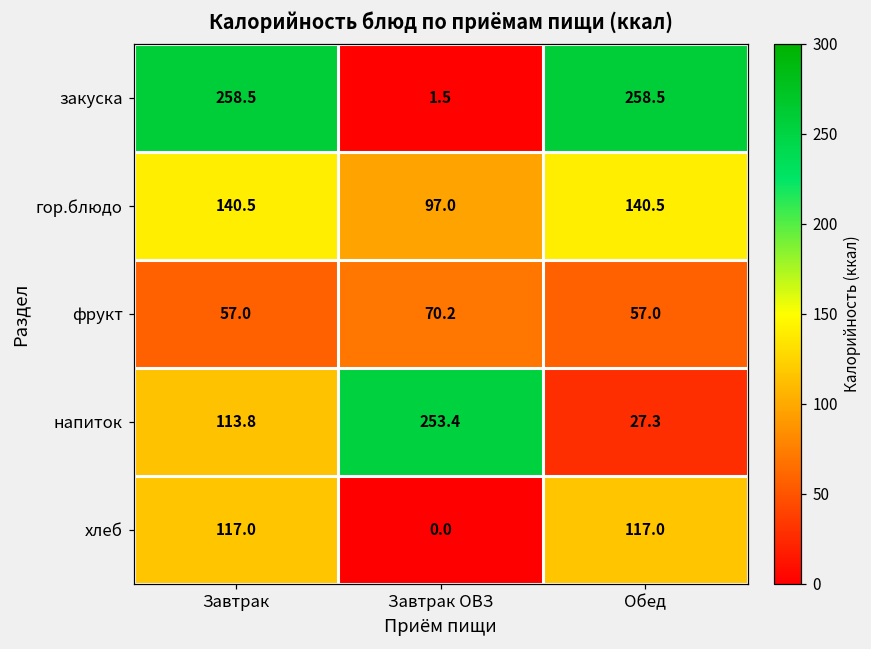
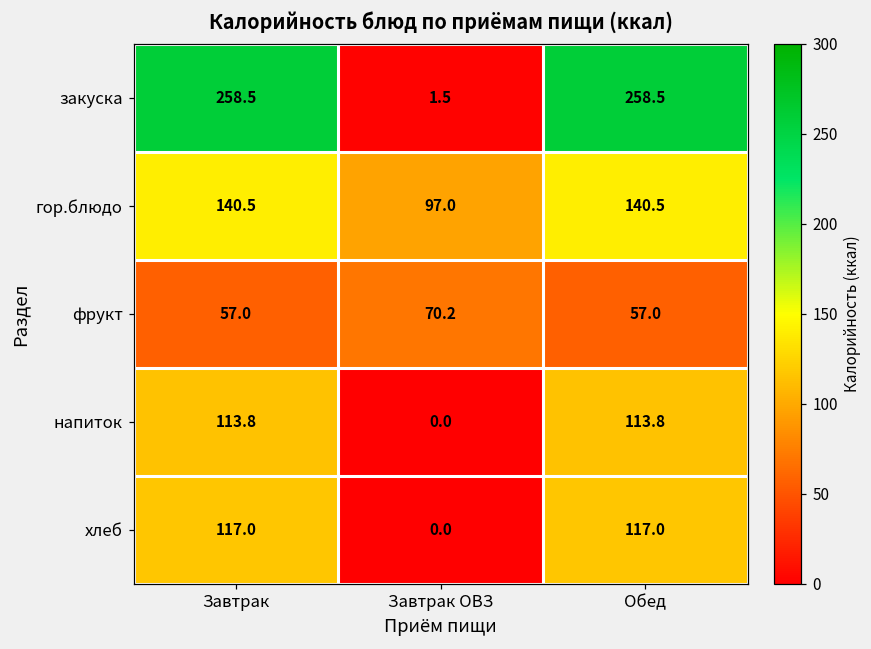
напиток, Завтрак ОВЗ: 253.4 -> 0.0
напиток, Обед: 27.3 -> 113.8
